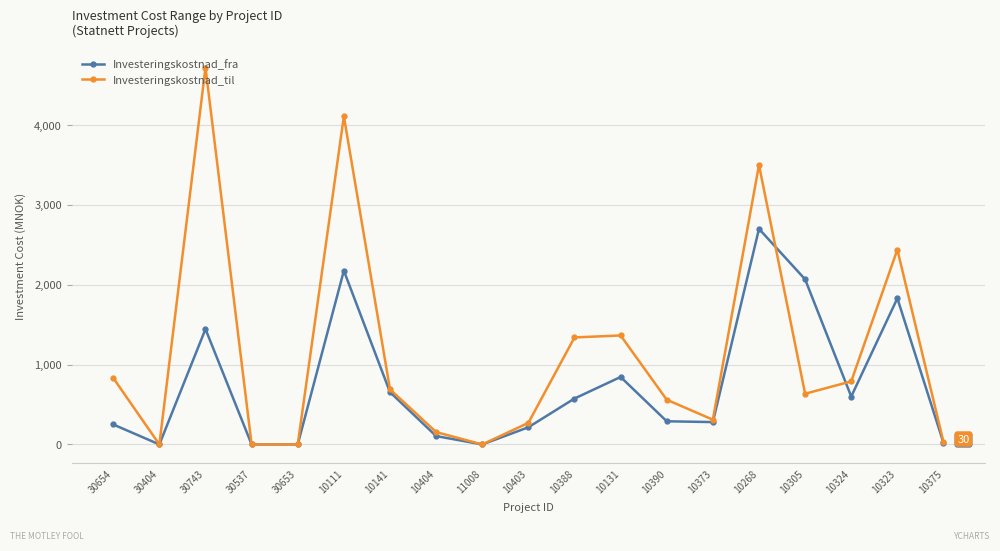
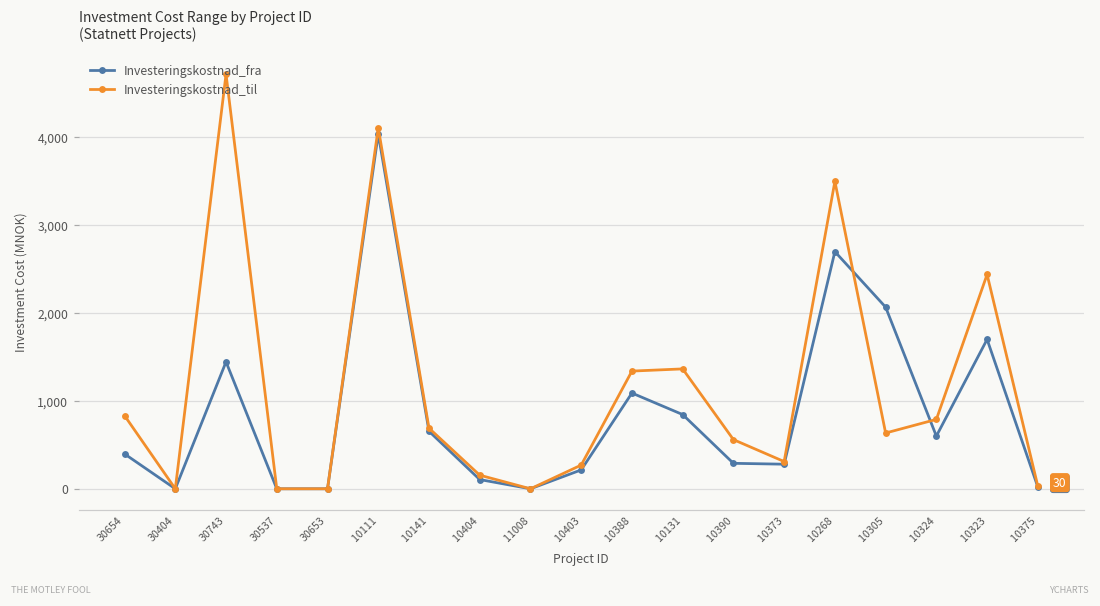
Investeringskostnad_fra, 30654: 300 -> 400
Investeringskostnad_fra, 10111: 2,200 -> 4,000
Investeringskostnad_fra, 10388: 600 -> 1,100
Investeringskostnad_fra, 10323: 1,800 -> 1,700
